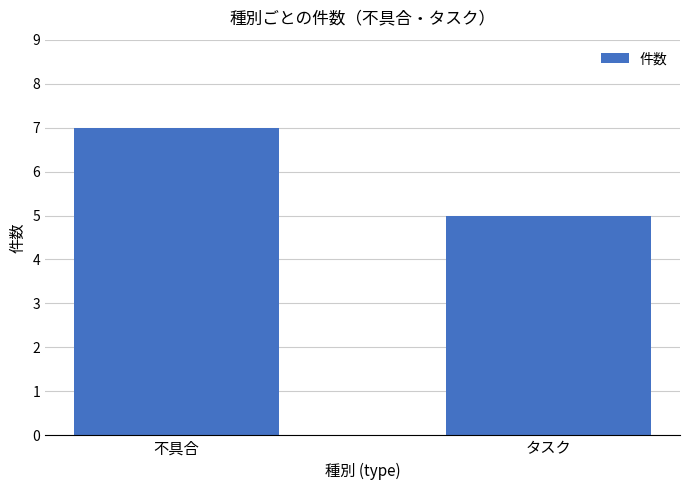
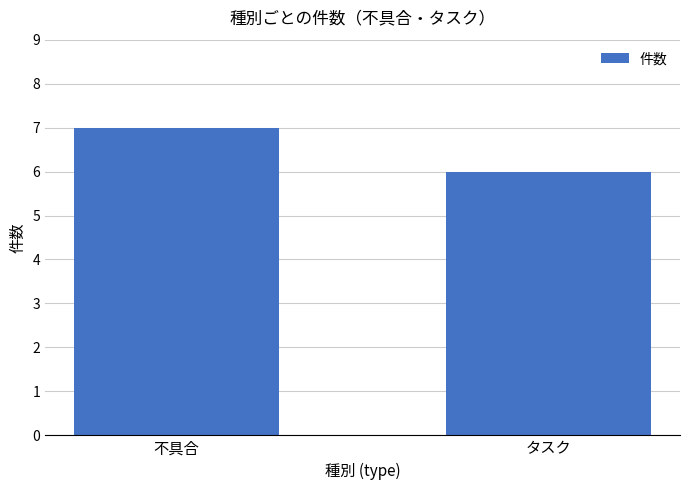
タスク: 5 -> 6
